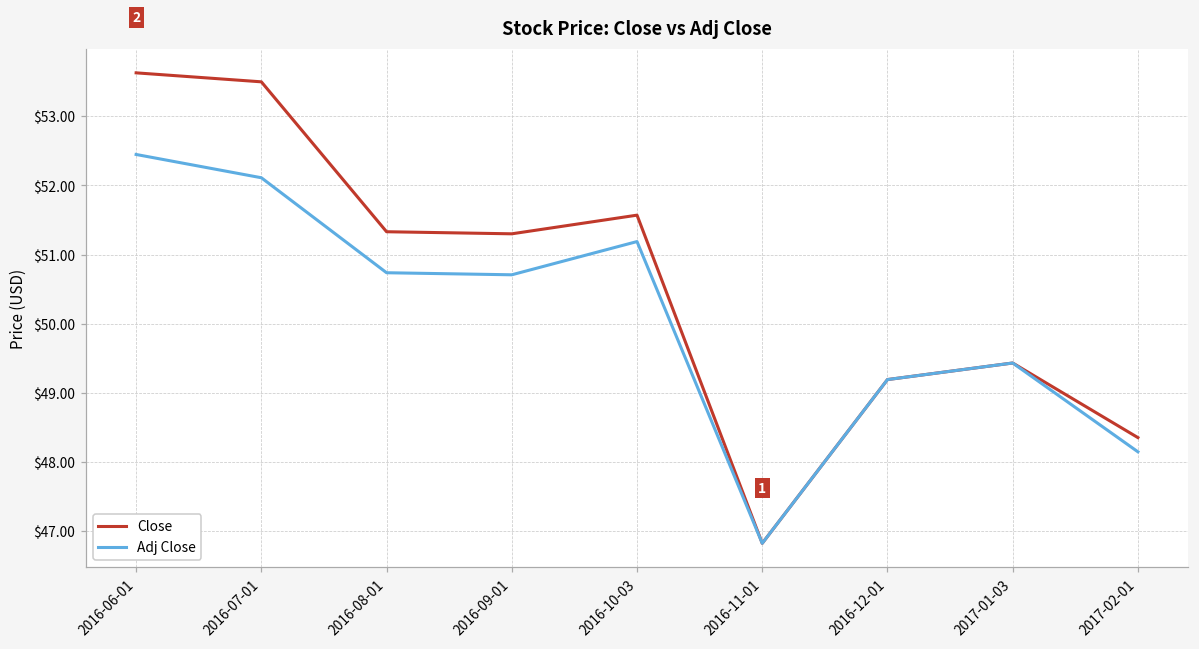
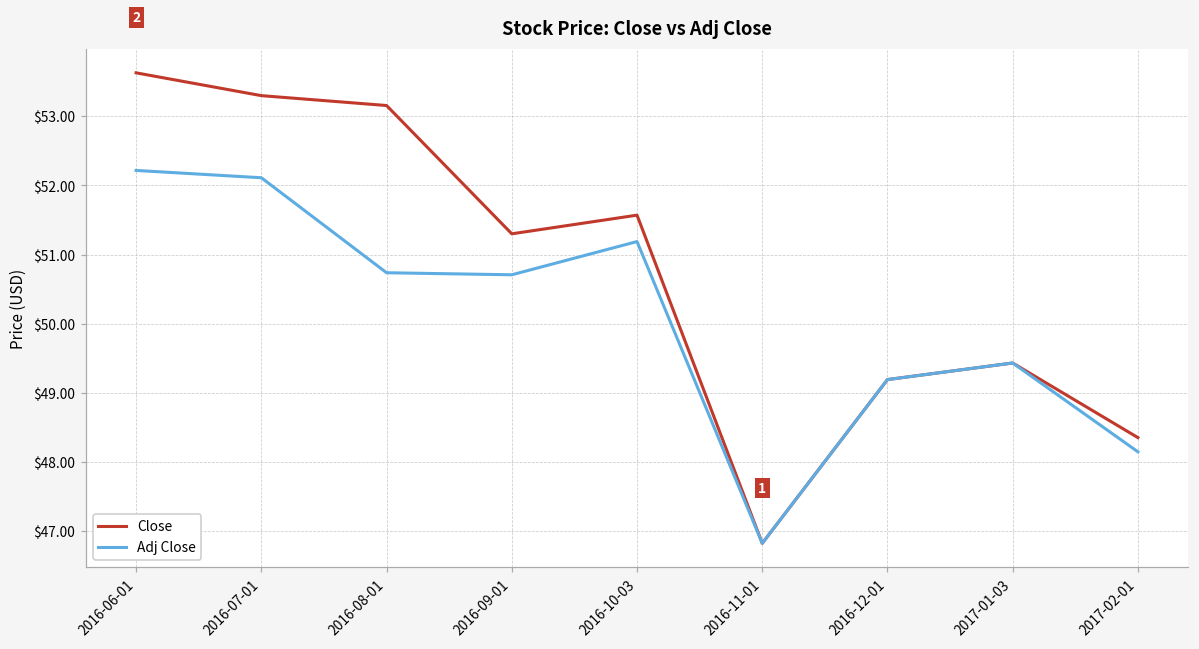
Adj Close, 2016-06-01: $52.4 -> $52.2
Close, 2016-07-01: $53.5 -> $53.3
Close, 2016-08-01: $51.3 -> $53.2
